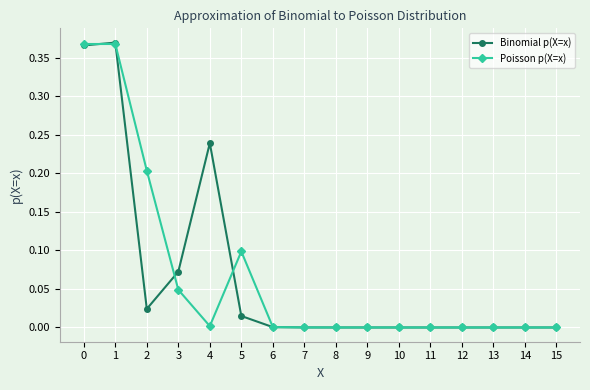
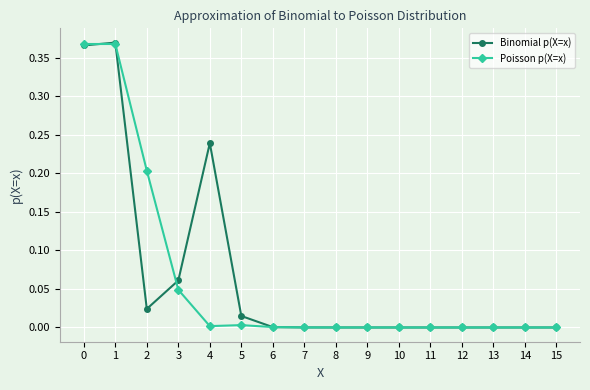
Binomial p(X=x), 3: 0.07 -> 0.06
Poisson p(X=x), 5: 0.10 -> 0.00
